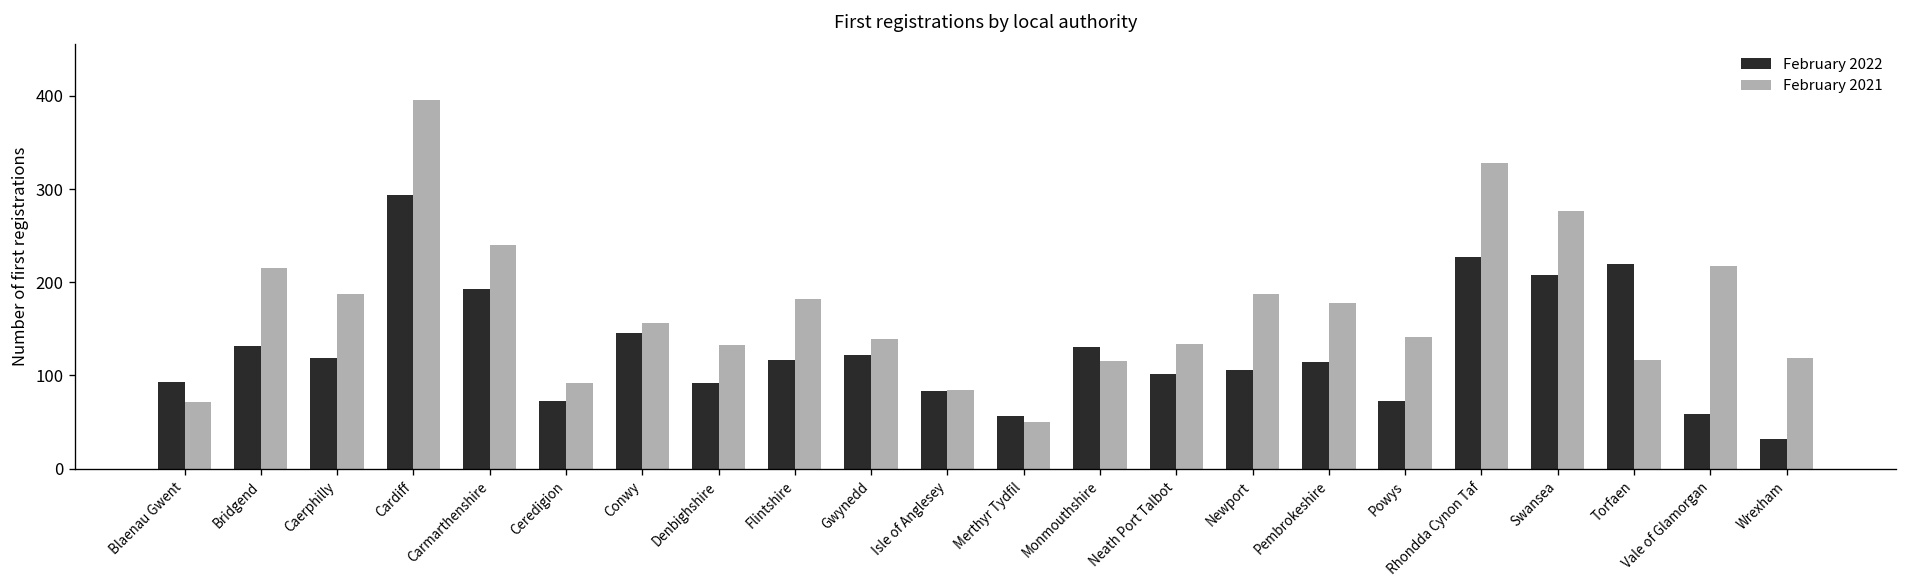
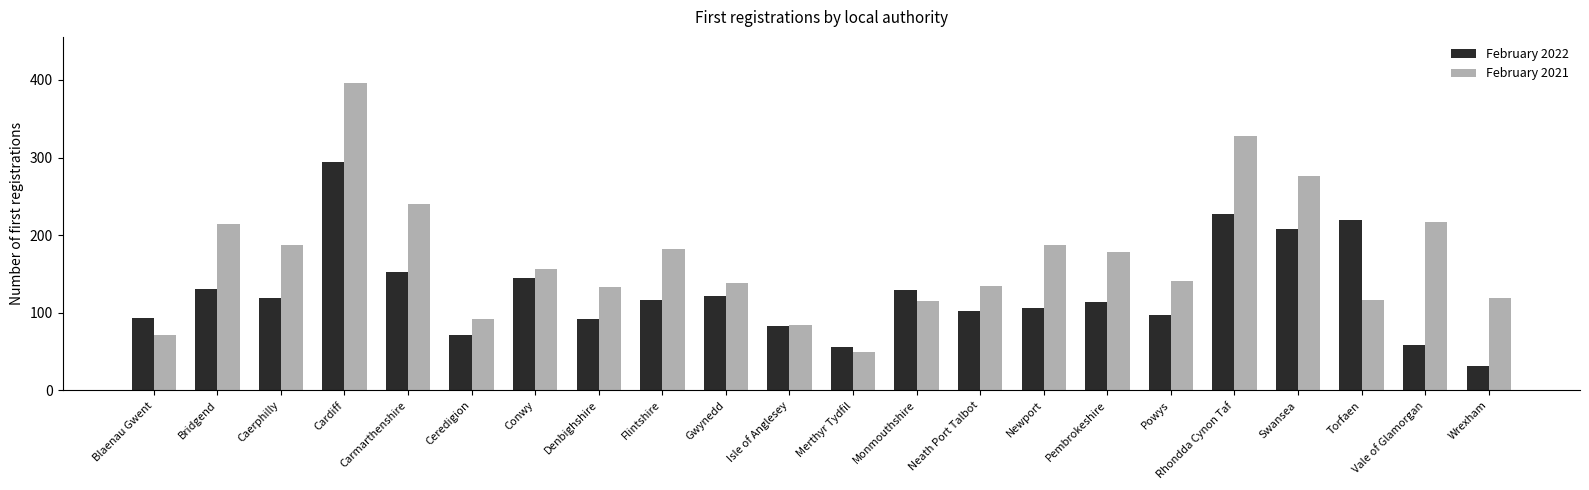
February 2022, Carmarthenshire: 190 -> 150
February 2022, Powys: 70 -> 100
